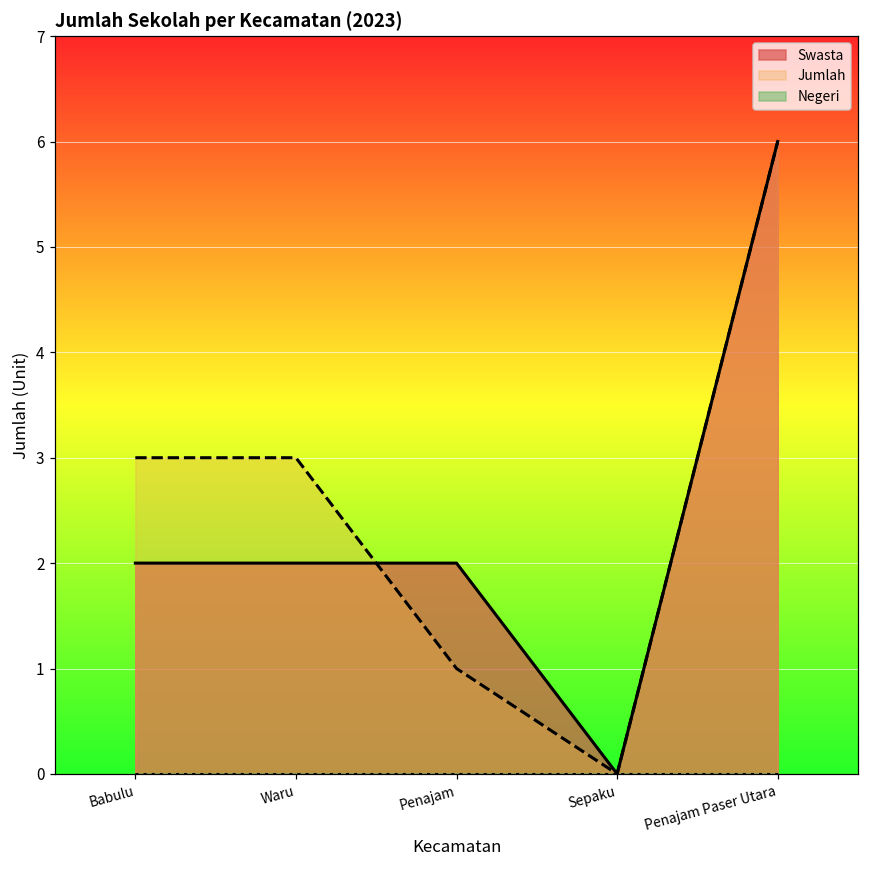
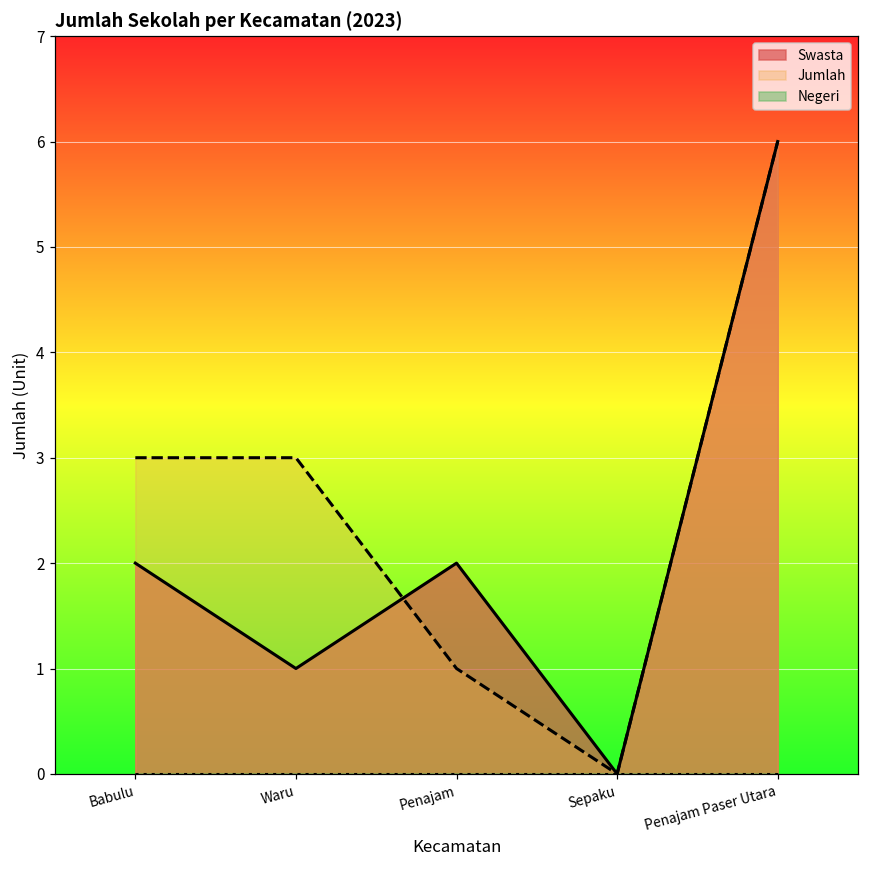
Swasta, Waru: 2 -> 1
